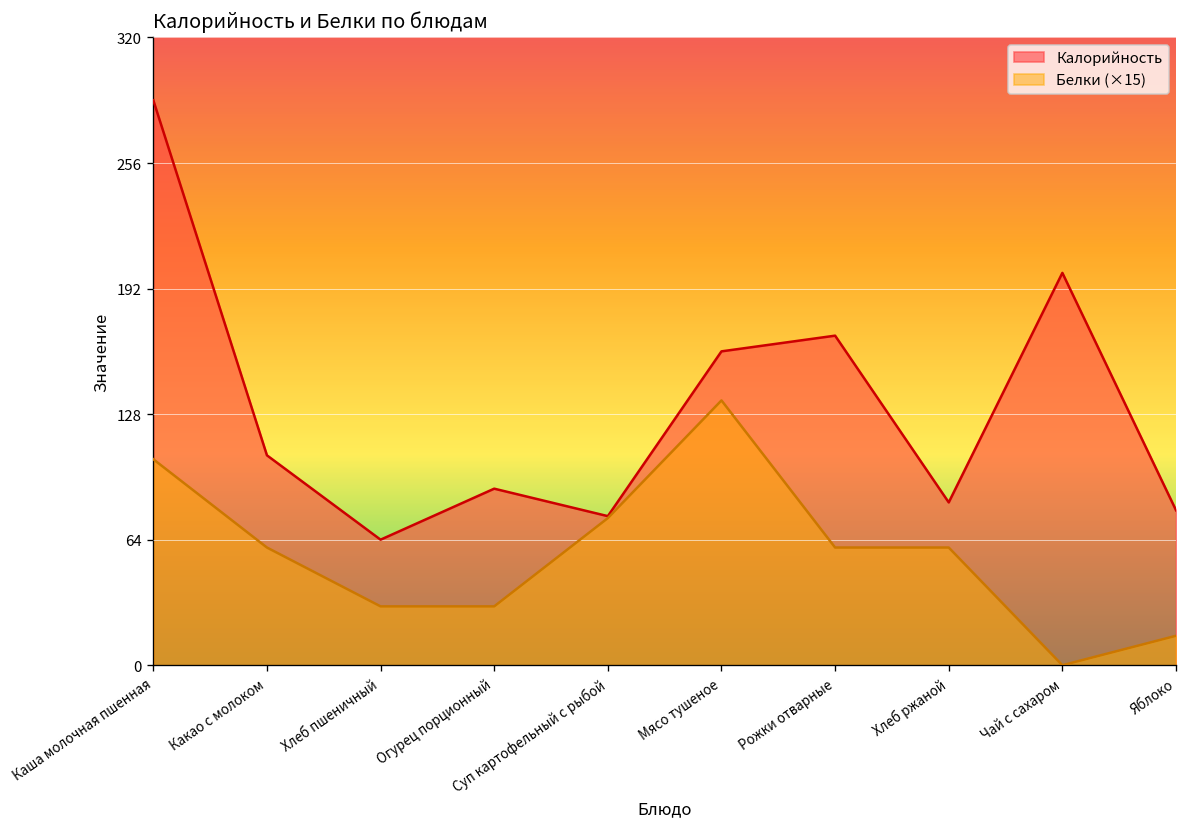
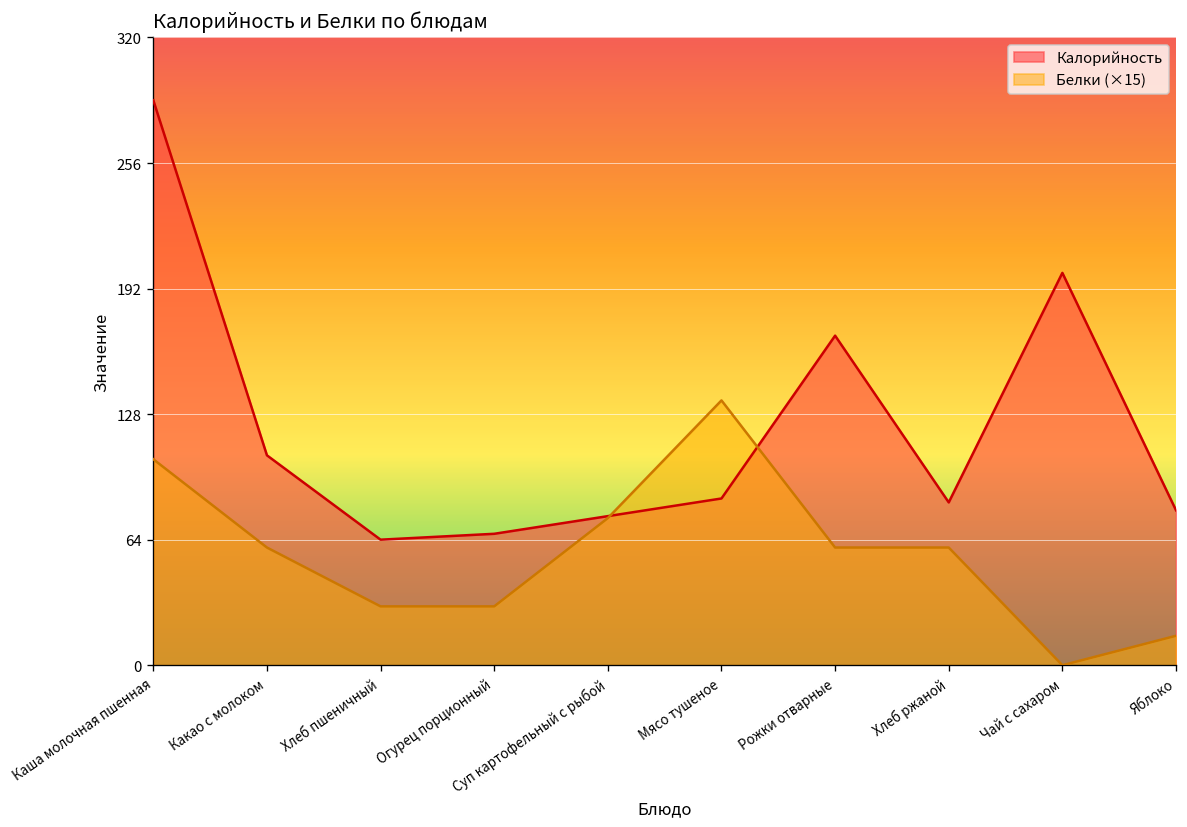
Калорийность, Огурец порционный: 90 -> 67
Калорийность, Мясо тушеное: 160 -> 85
